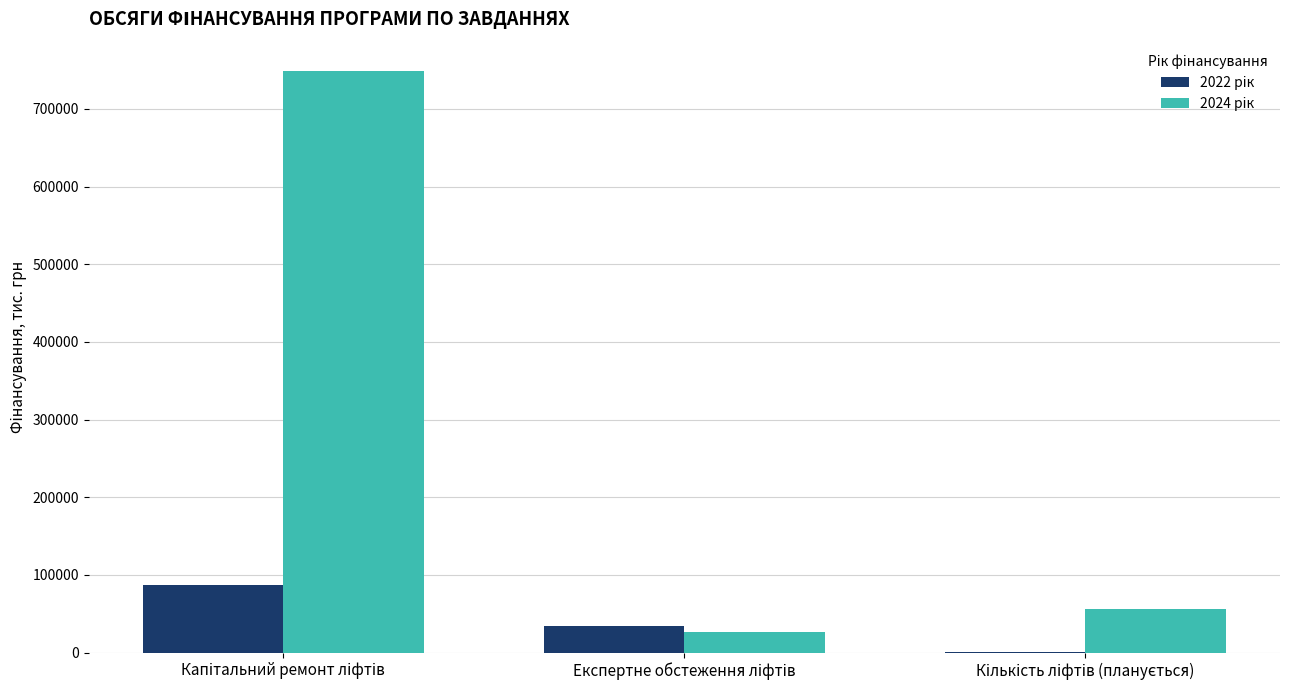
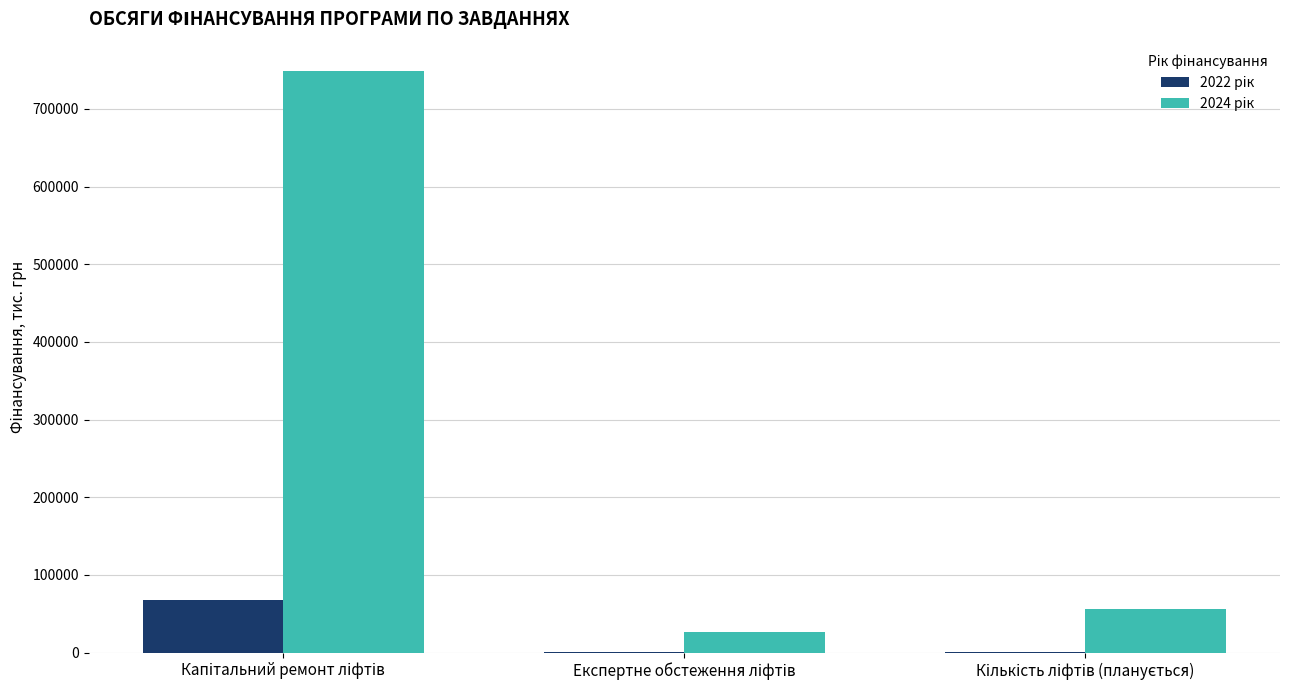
2022 рік, Капітальний ремонт ліфтів: 90000 -> 70000
2022 рік, Експертне обстеження ліфтів: 30000 -> 0
